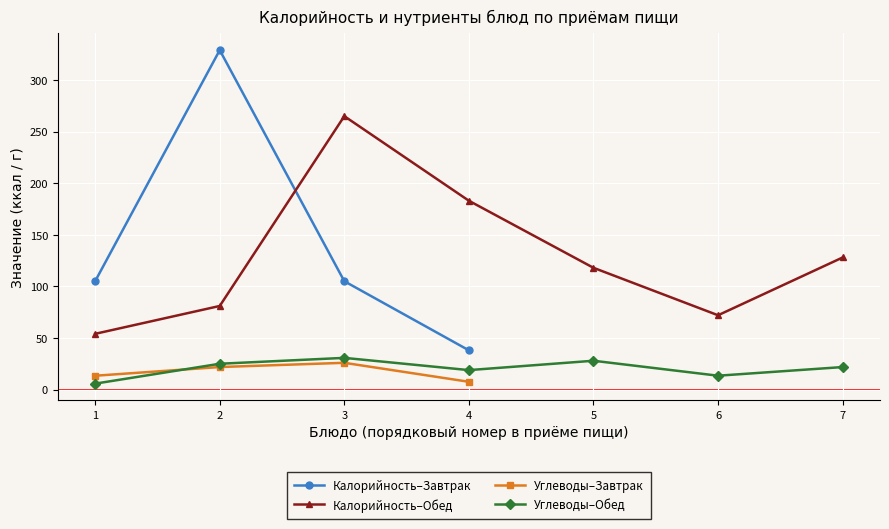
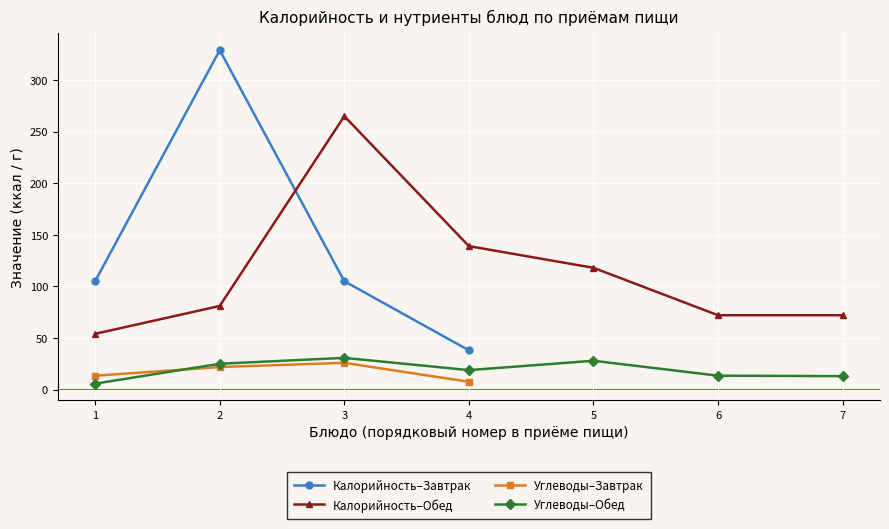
Калорийность–Обед, 4: 183 -> 139
Калорийность–Обед, 7: 128 -> 72
Углеводы–Обед, 7: 22 -> 13
